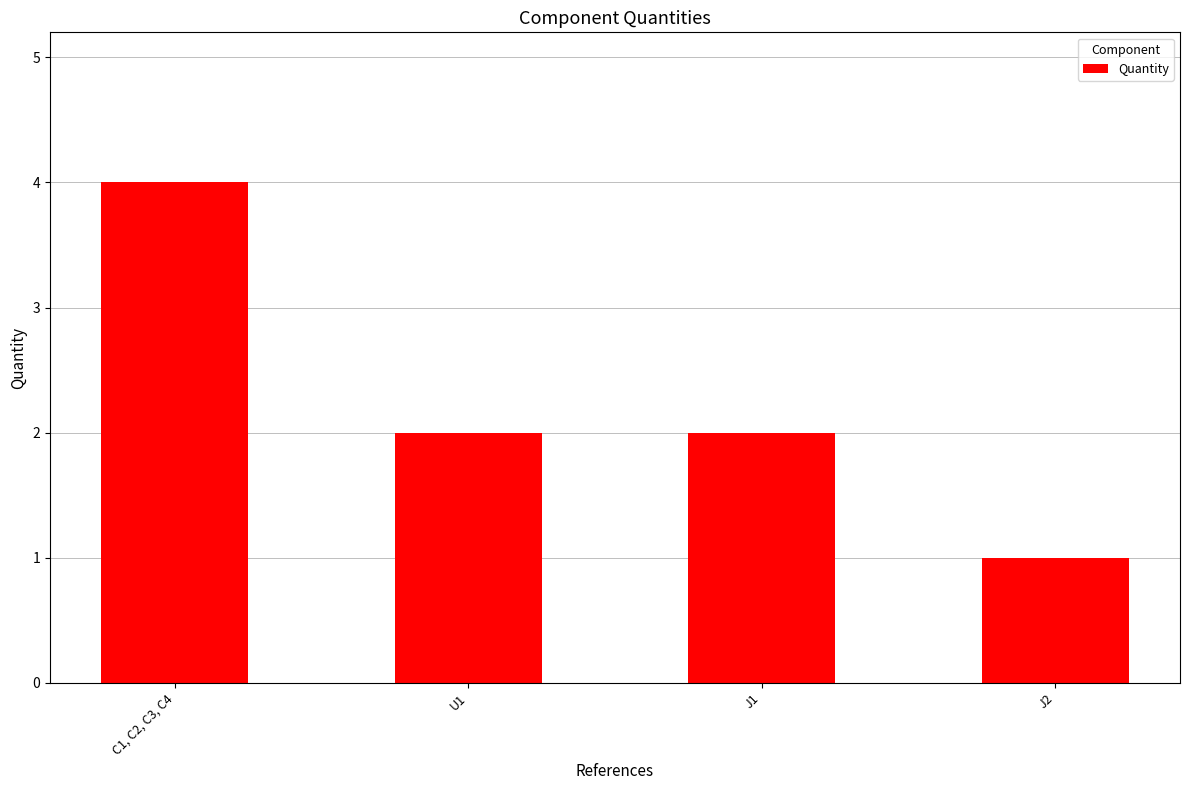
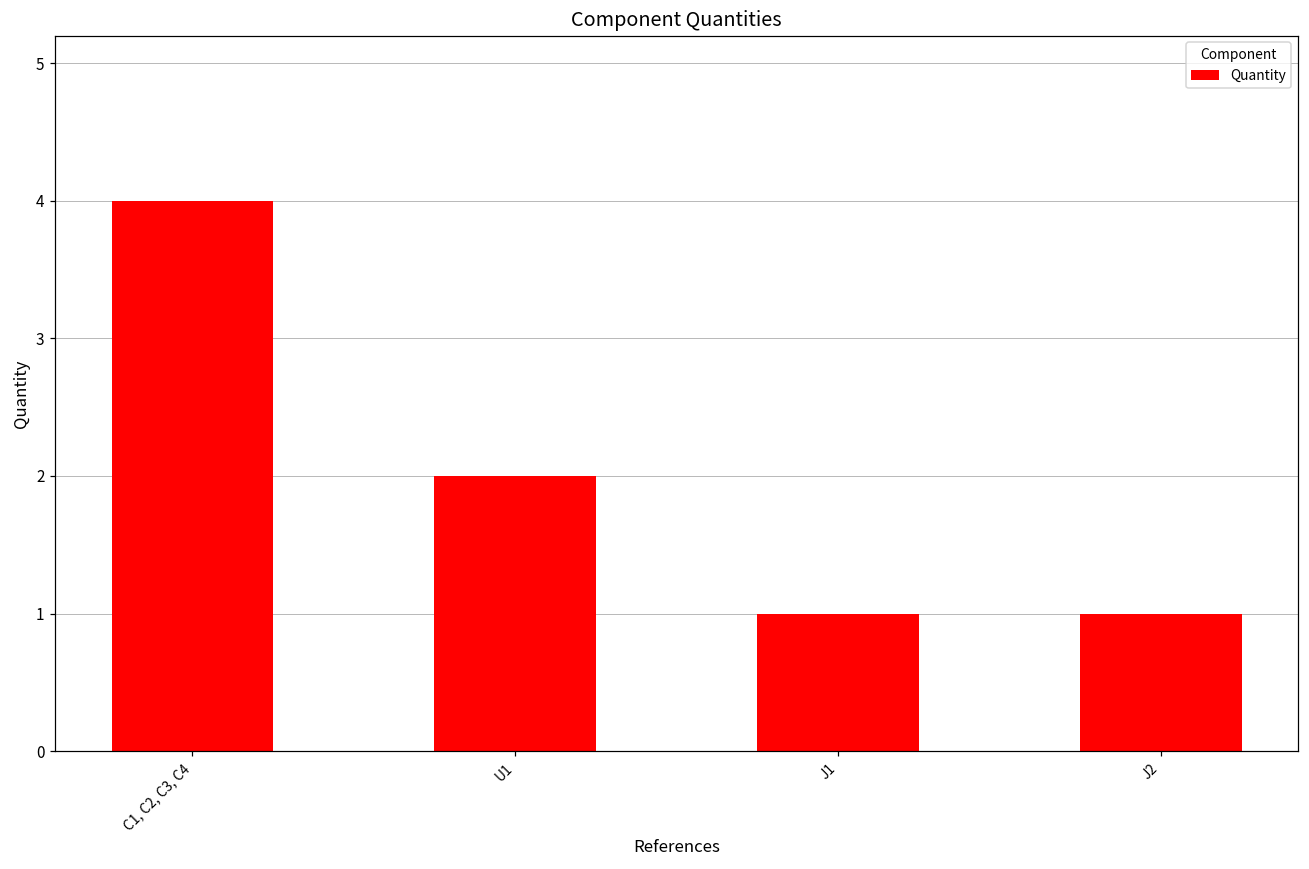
J1: 2 -> 1
